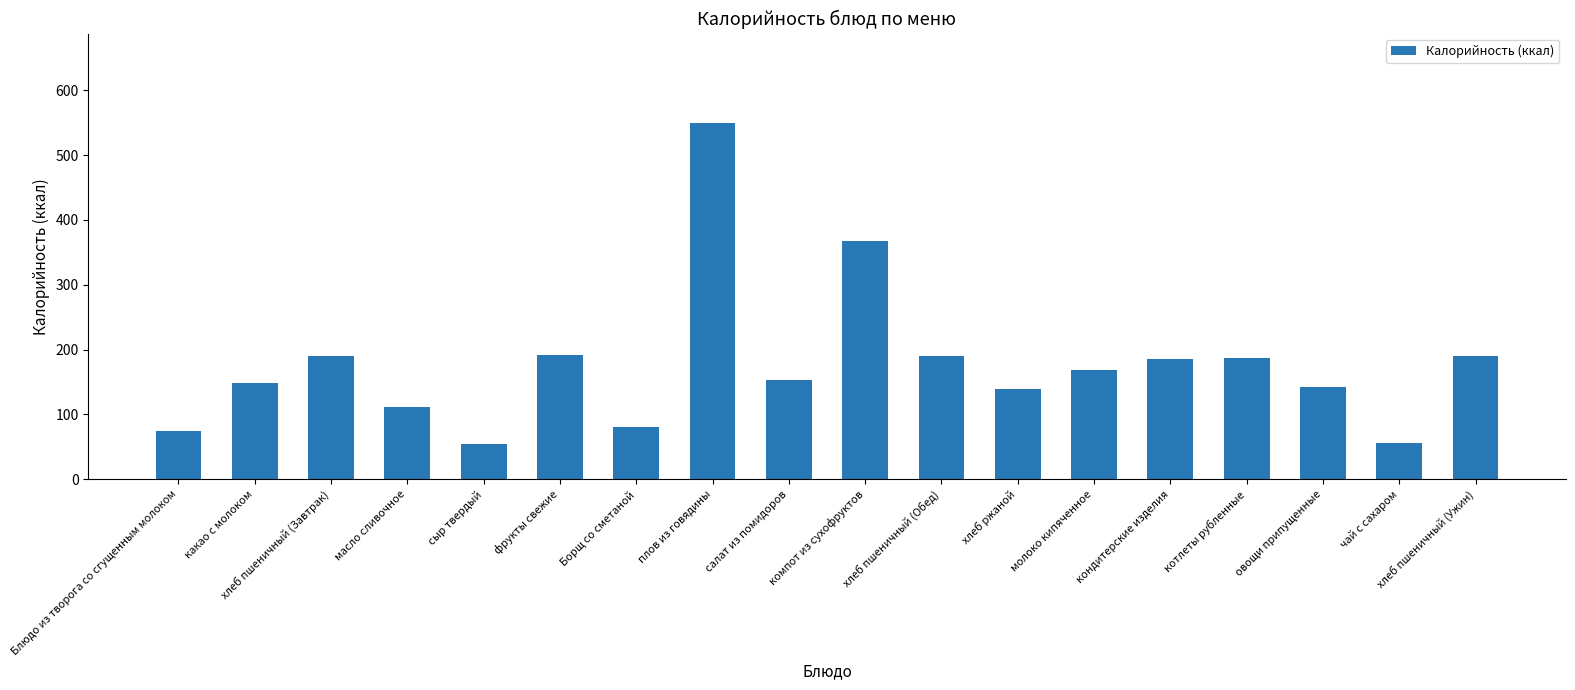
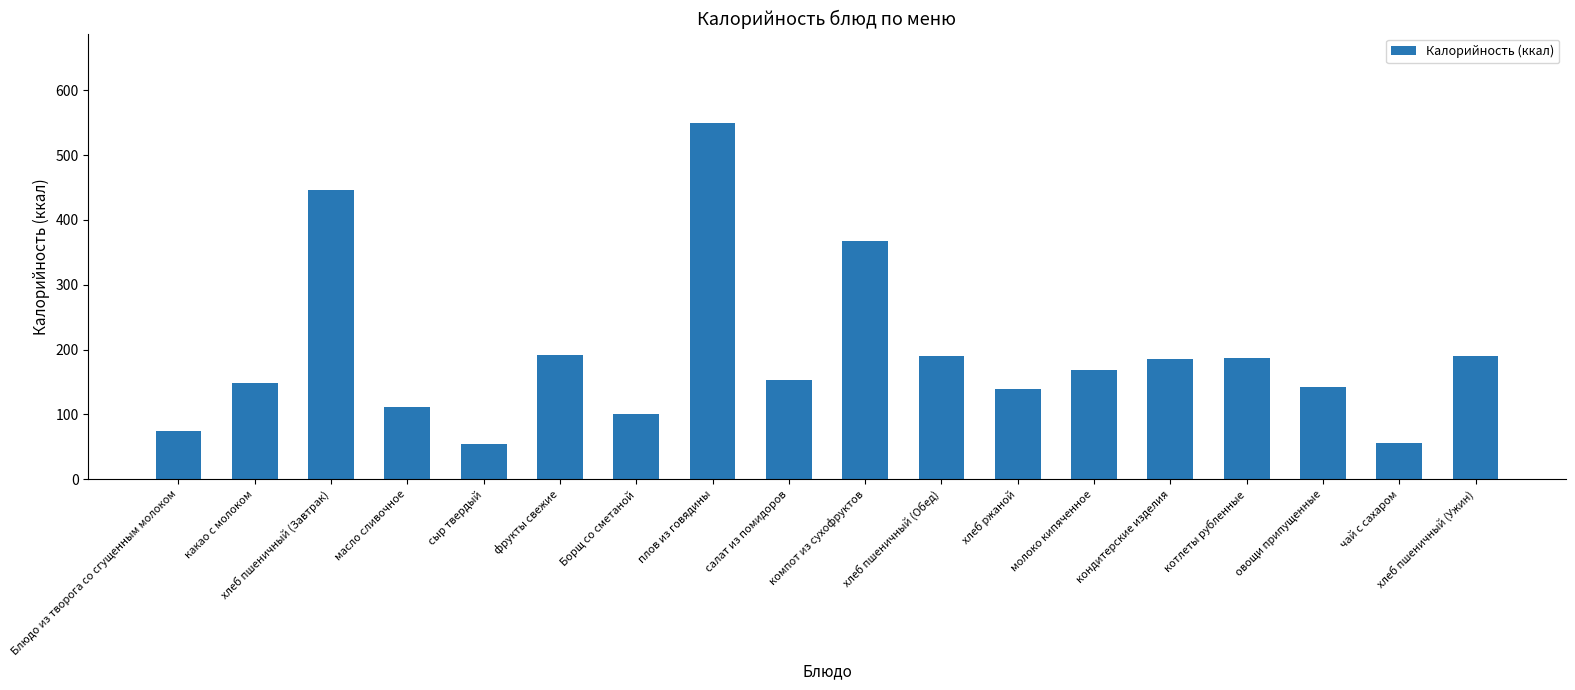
хлеб пшеничный (Завтрак): 190 -> 450
Борщ со сметаной: 80 -> 100
